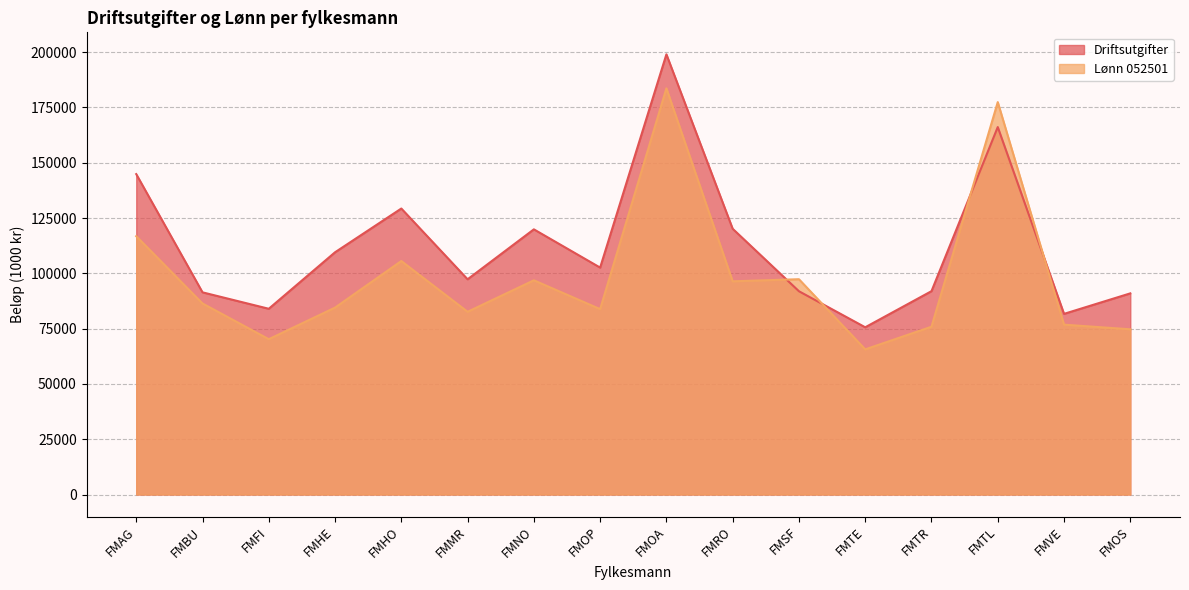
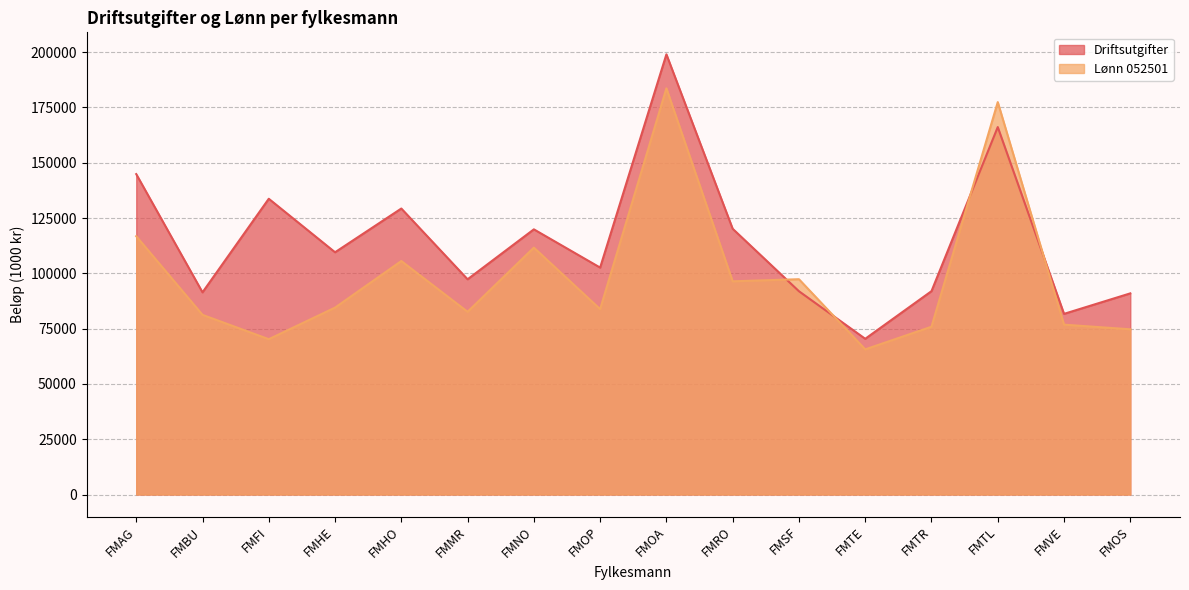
Lønn 052501, FMBU: 86000 -> 81000
Driftsutgifter, FMFI: 84000 -> 134000
Lønn 052501, FMNO: 97000 -> 112000
Driftsutgifter, FMTE: 76000 -> 70000
